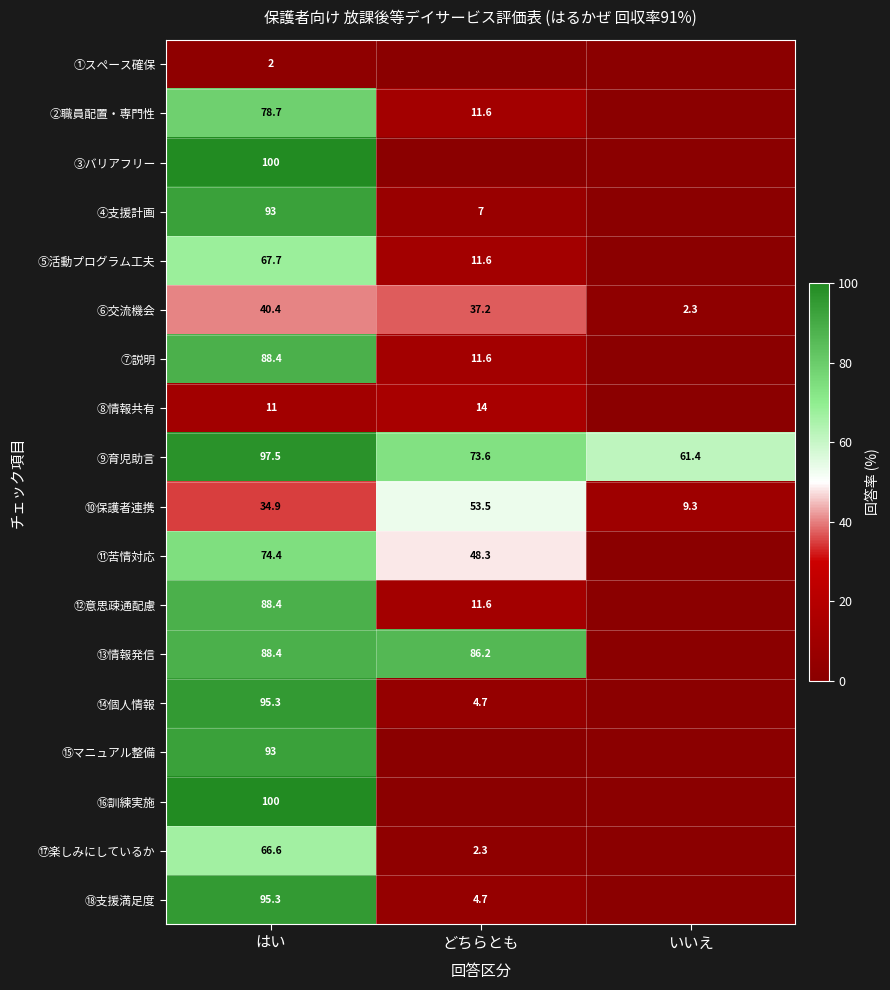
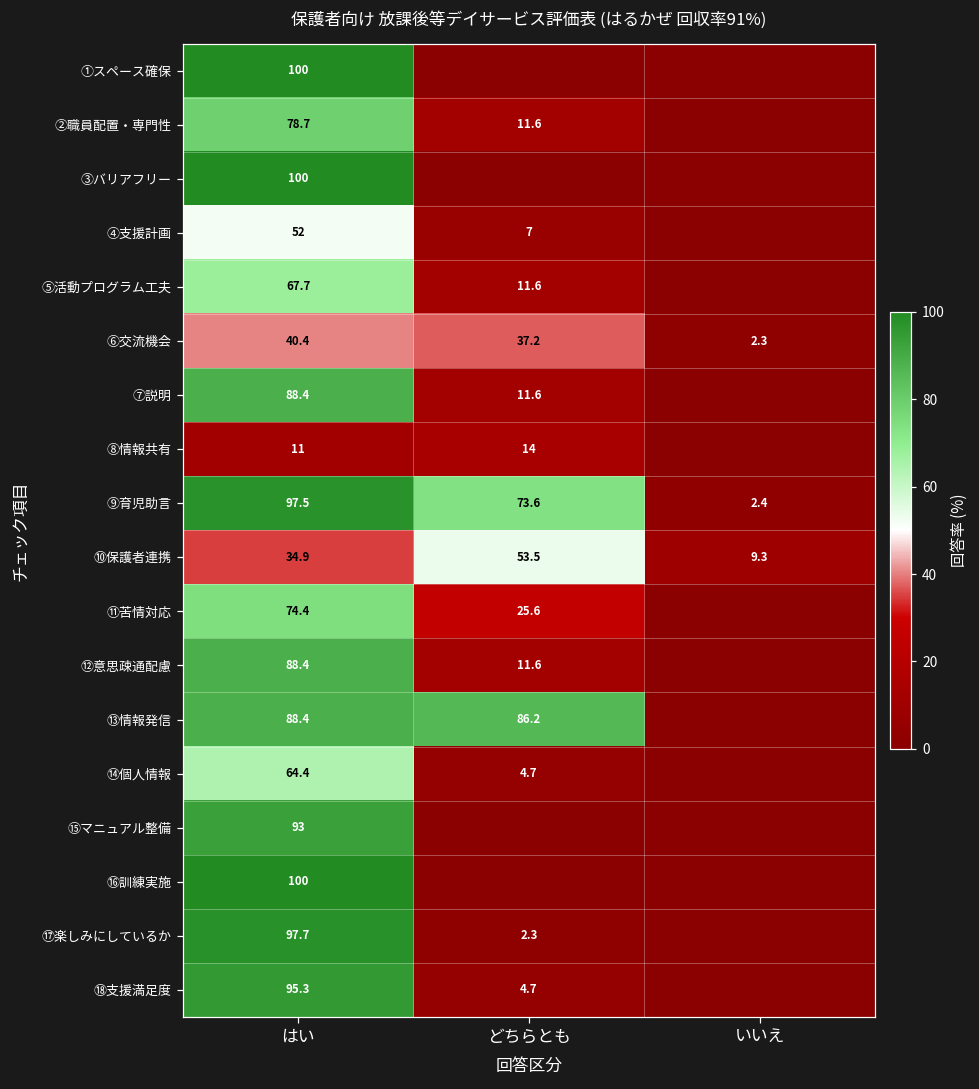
①スペース確保, はい: 2 -> 100
④支援計画, はい: 93 -> 52
⑨育児助言, いいえ: 61.4 -> 2.4
⑪苦情対応, どちらとも: 48.3 -> 25.6
⑭個人情報, はい: 95.3 -> 64.4
⑰楽しみにしているか, はい: 66.6 -> 97.7
